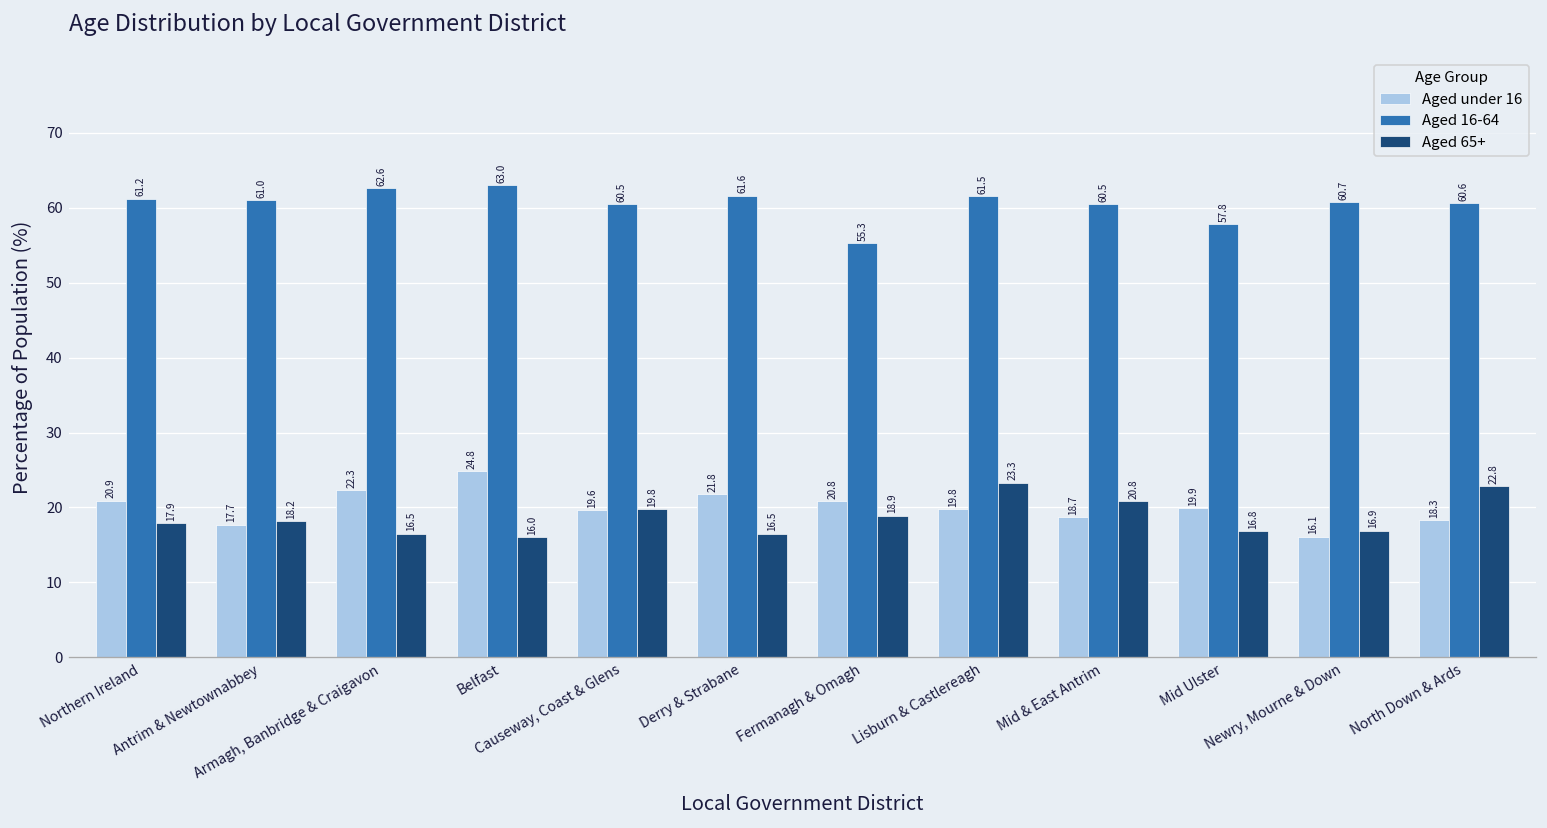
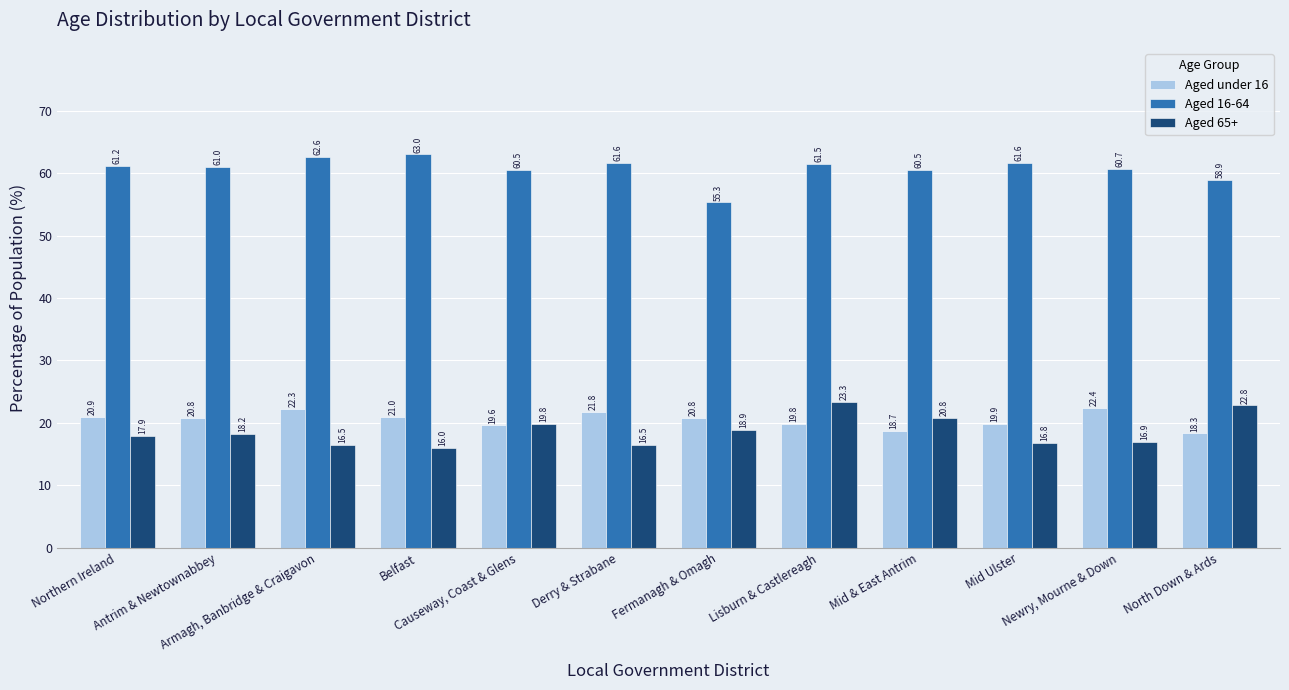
Aged under 16, Antrim & Newtownabbey: 17.7 -> 20.8
Aged under 16, Belfast: 24.8 -> 21.0
Aged 16-64, Mid Ulster: 57.8 -> 61.6
Aged under 16, Newry, Mourne & Down: 16.1 -> 22.4
Aged 16-64, North Down & Ards: 60.6 -> 58.9
